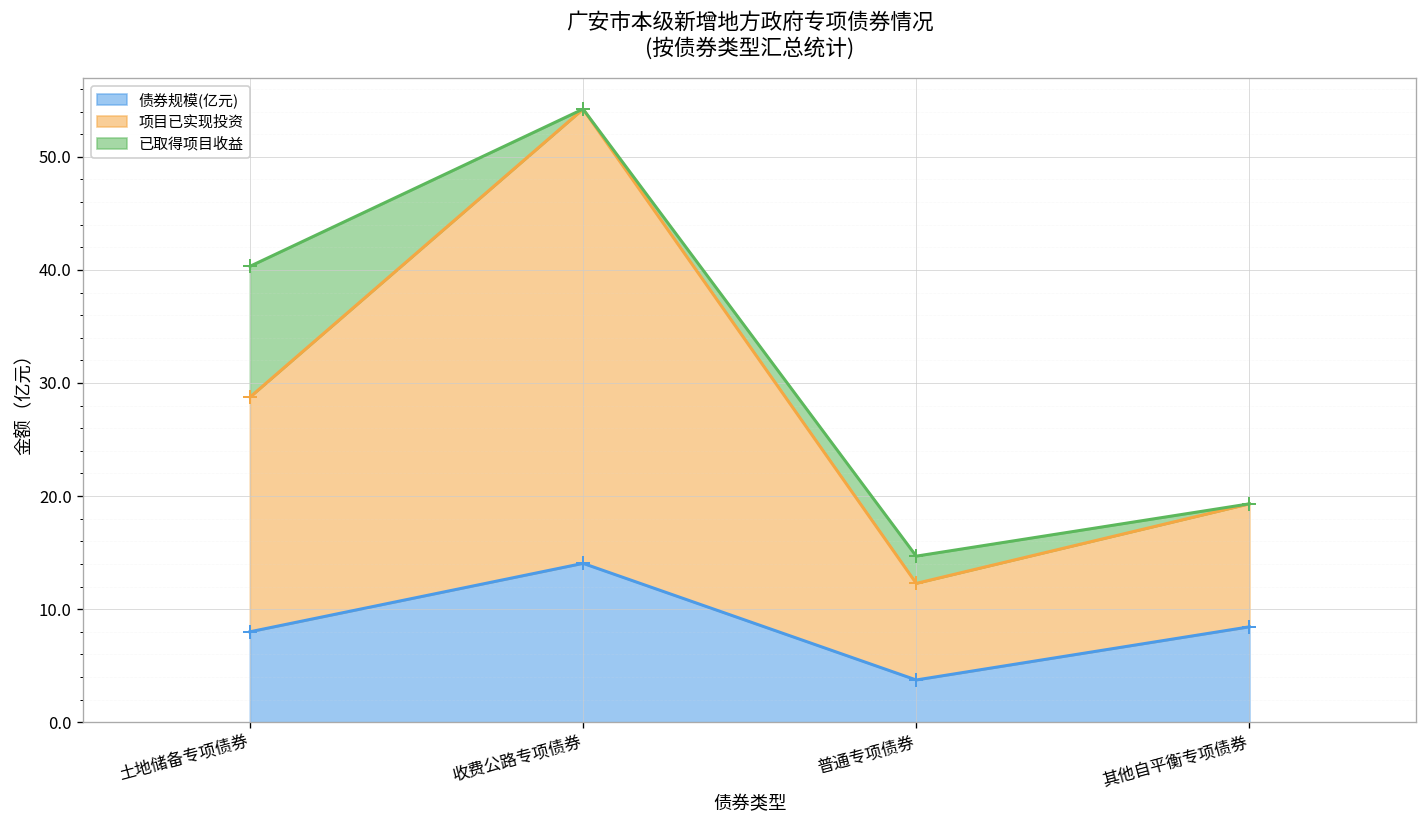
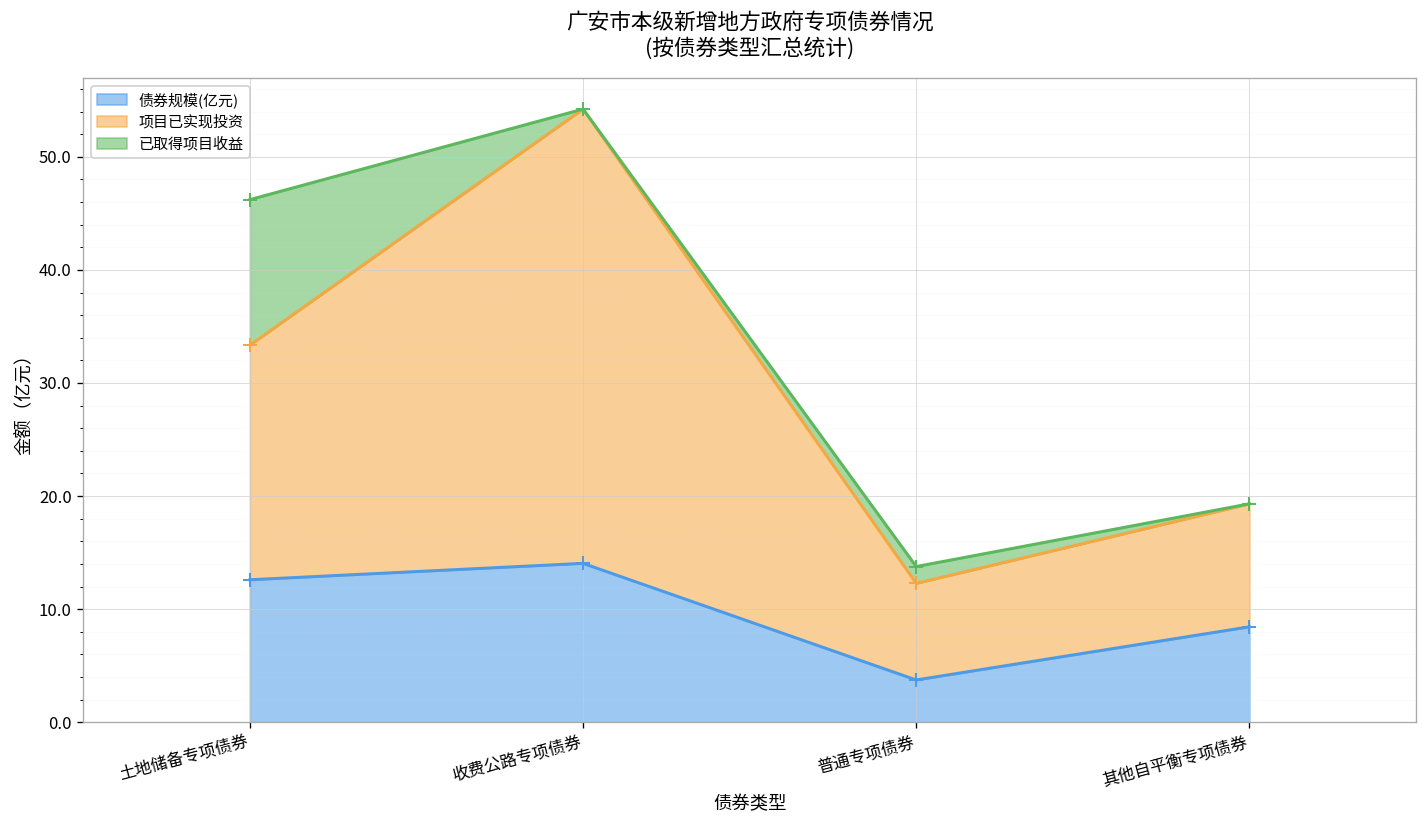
债券规模(亿元), 土地储备专项债券: 8 -> 13
已取得项目收益, 土地储备专项债券: 12 -> 13
已取得项目收益, 普通专项债券: 2 -> 1
